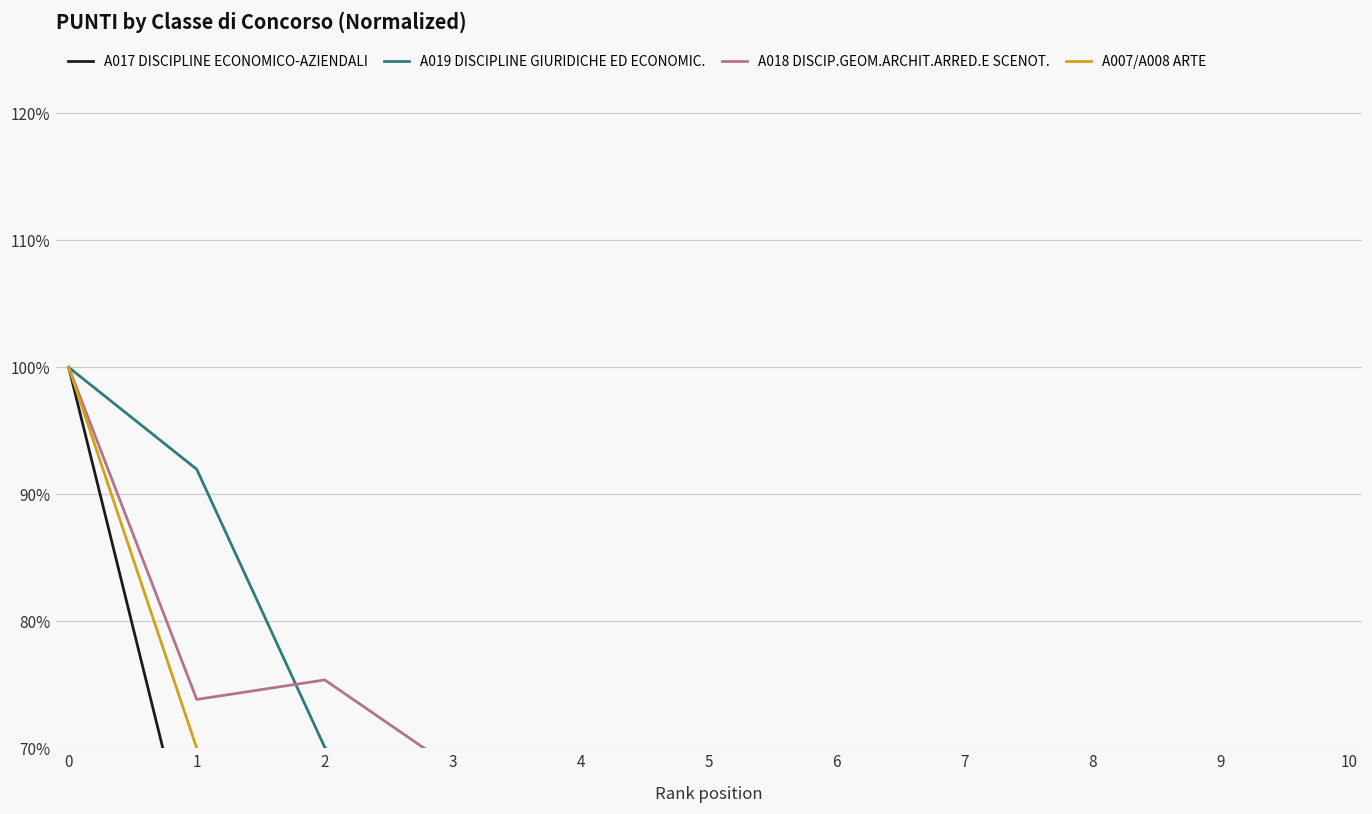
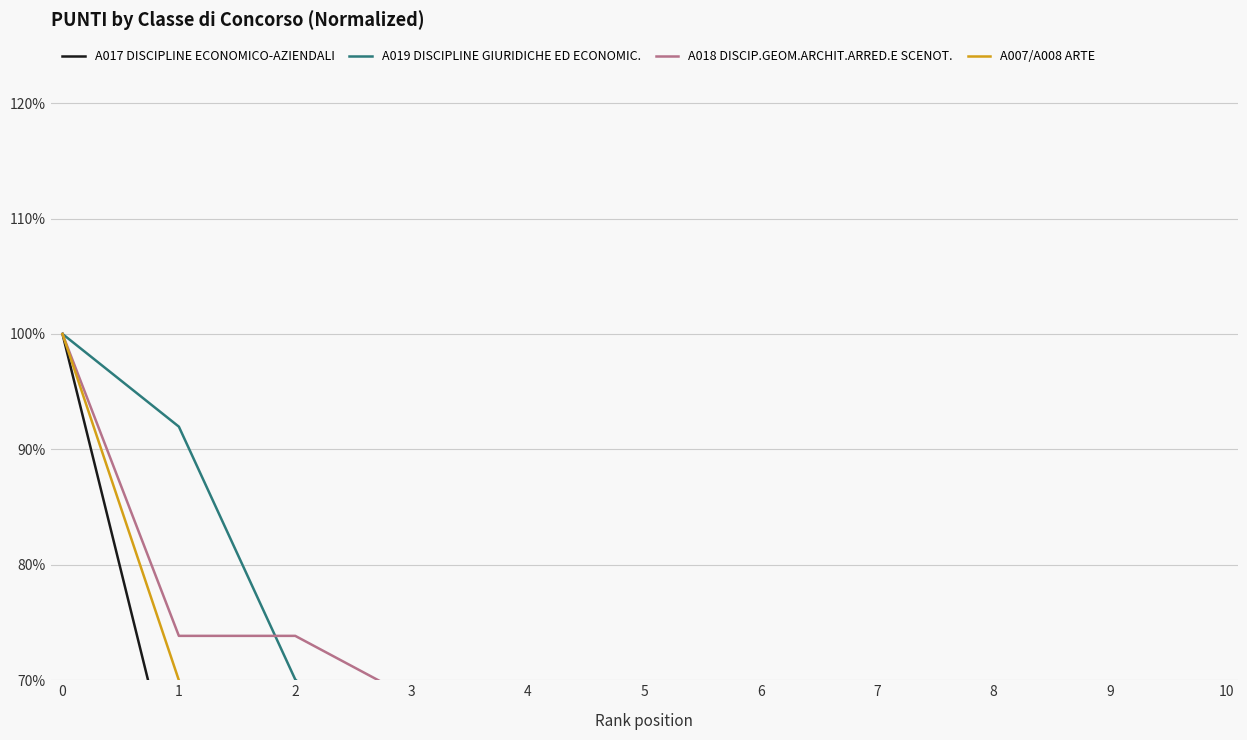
A018 DISCIP.GEOM.ARCHIT.ARRED.E SCENOT., 2: 75.4% -> 73.8%
